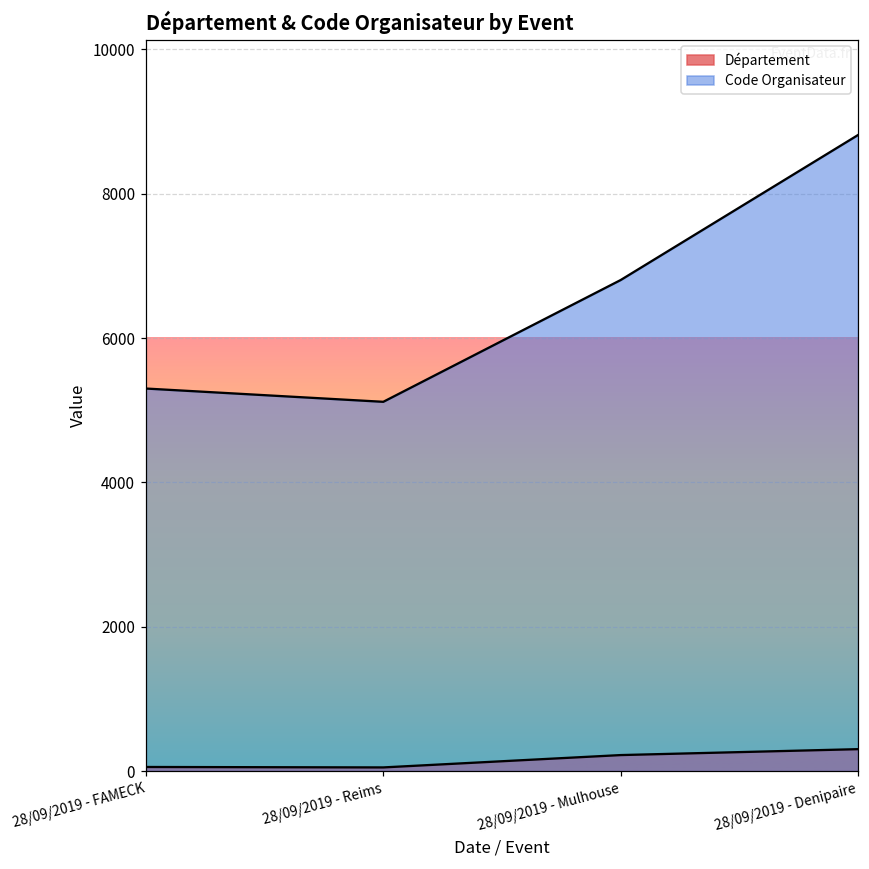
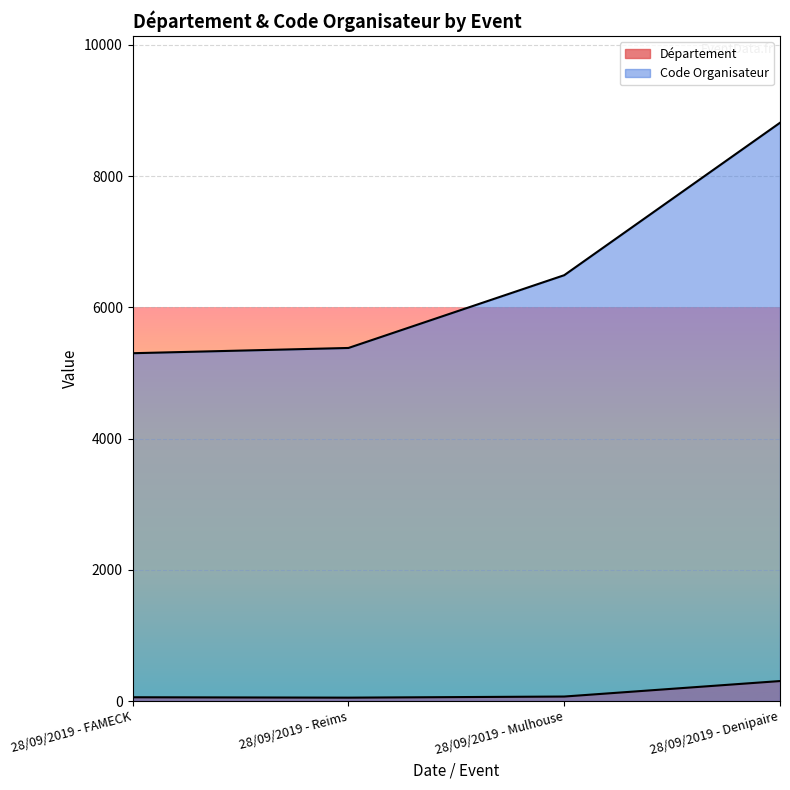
Code Organisateur, 28/09/2019 - Reims: 5100 -> 5400
Département, 28/09/2019 - Mulhouse: 200 -> 100
Code Organisateur, 28/09/2019 - Mulhouse: 6800 -> 6500
